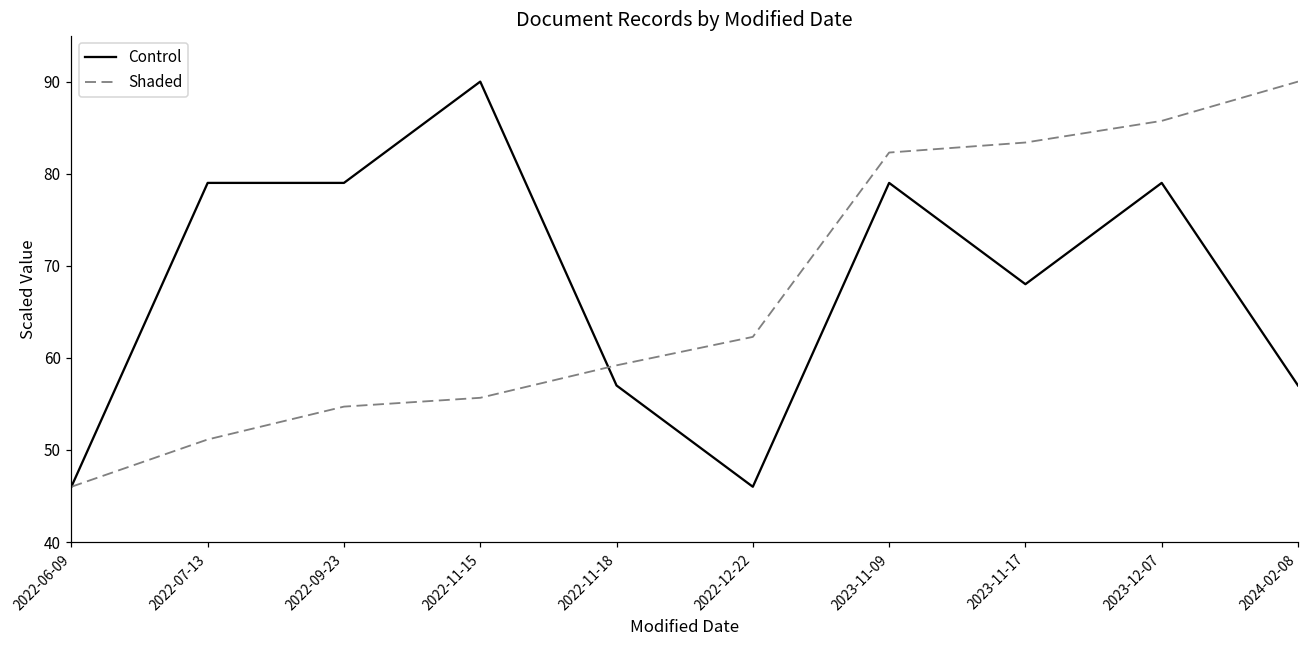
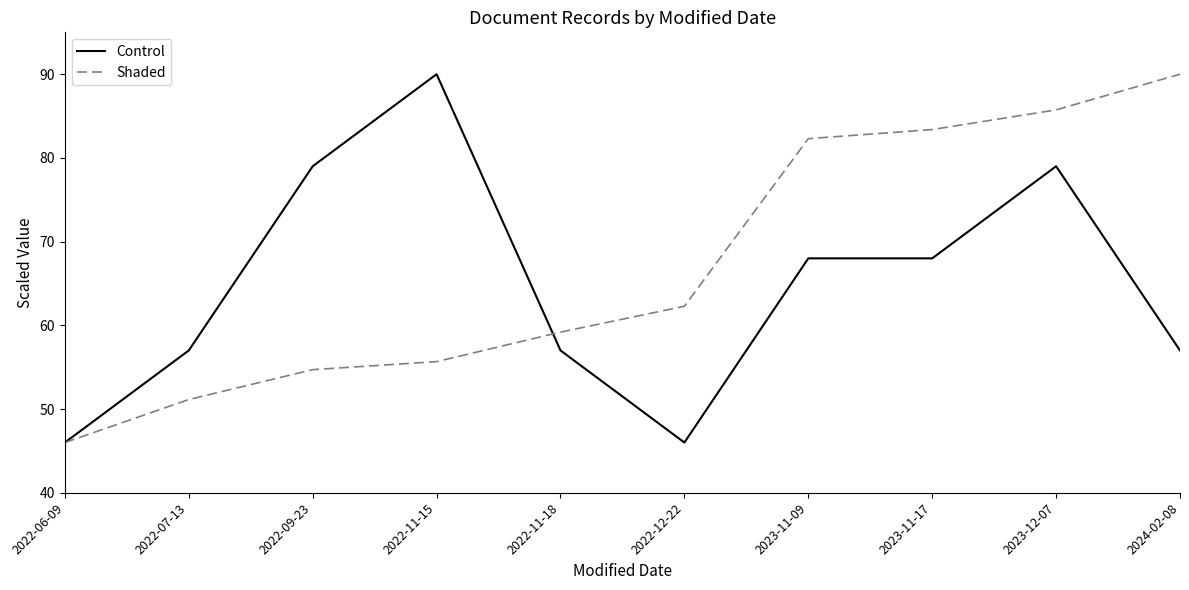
Control, 2022-07-13: 79 -> 57
Control, 2023-11-09: 79 -> 68
